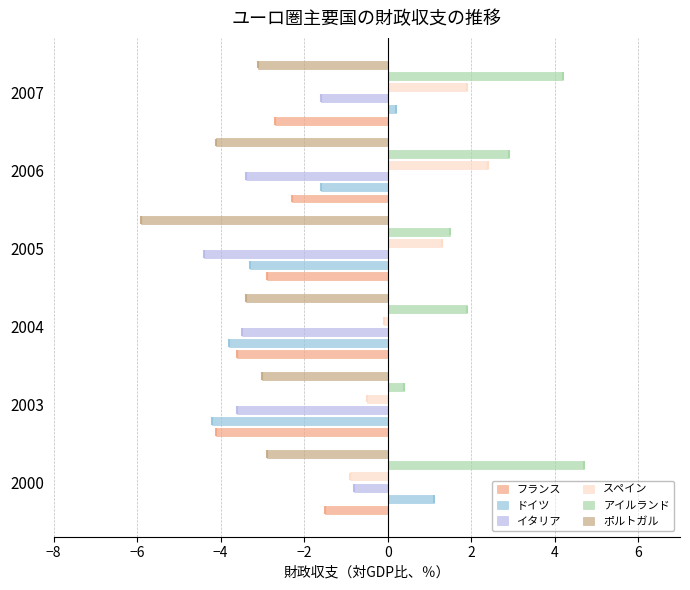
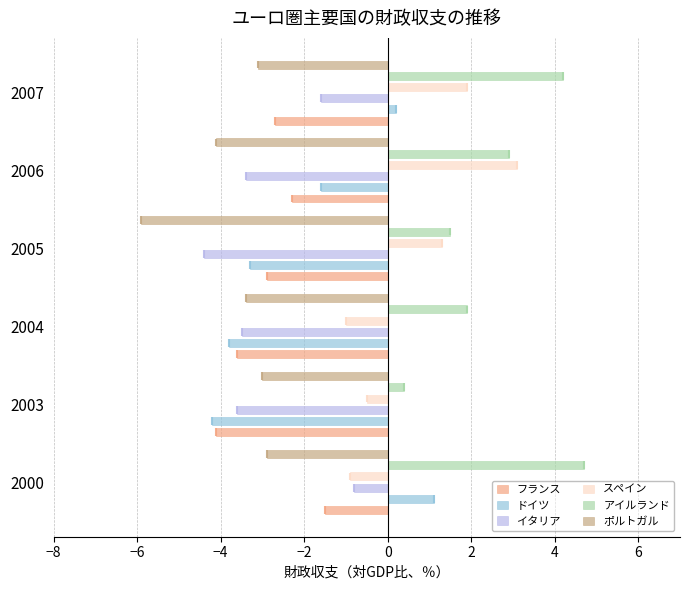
スペイン, 2006: 2.4 -> 3.1
スペイン, 2004: -0.1 -> -1.0
